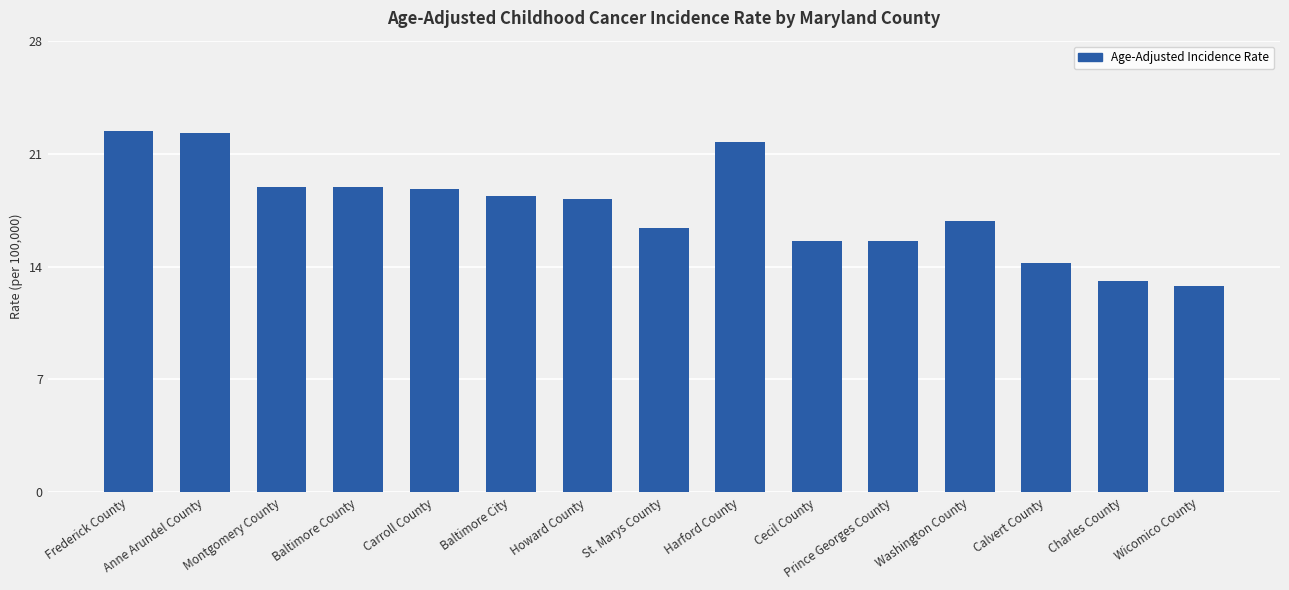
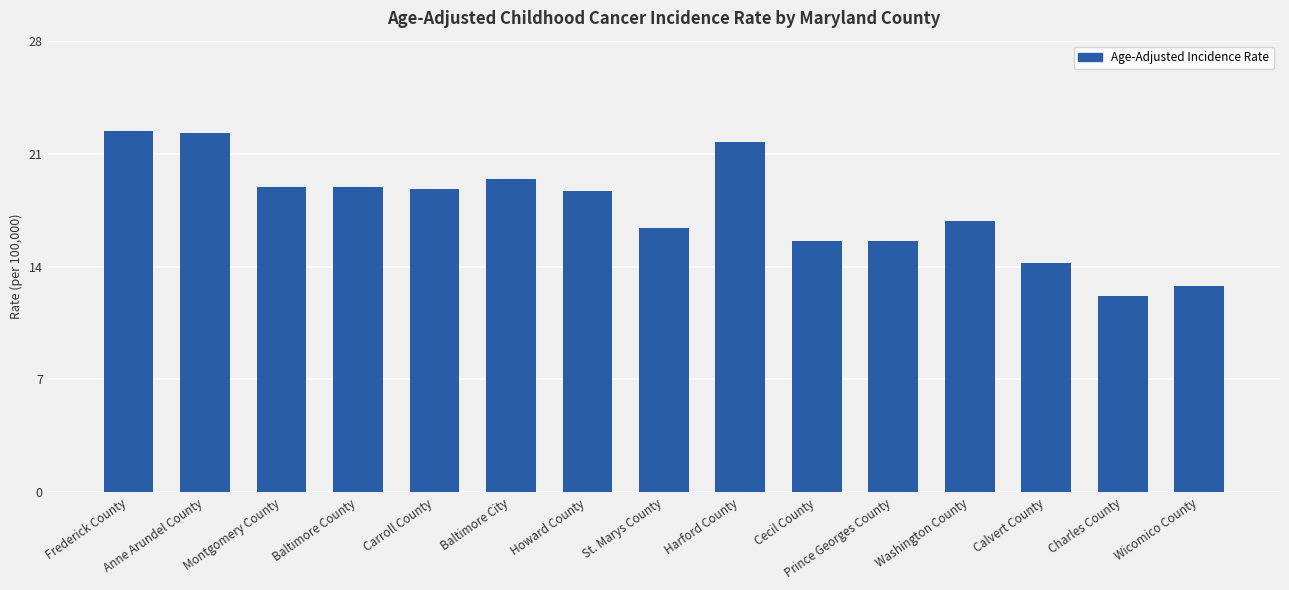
Baltimore City: 18.4 -> 19.4
Howard County: 18.2 -> 18.7
Charles County: 13.1 -> 12.2
